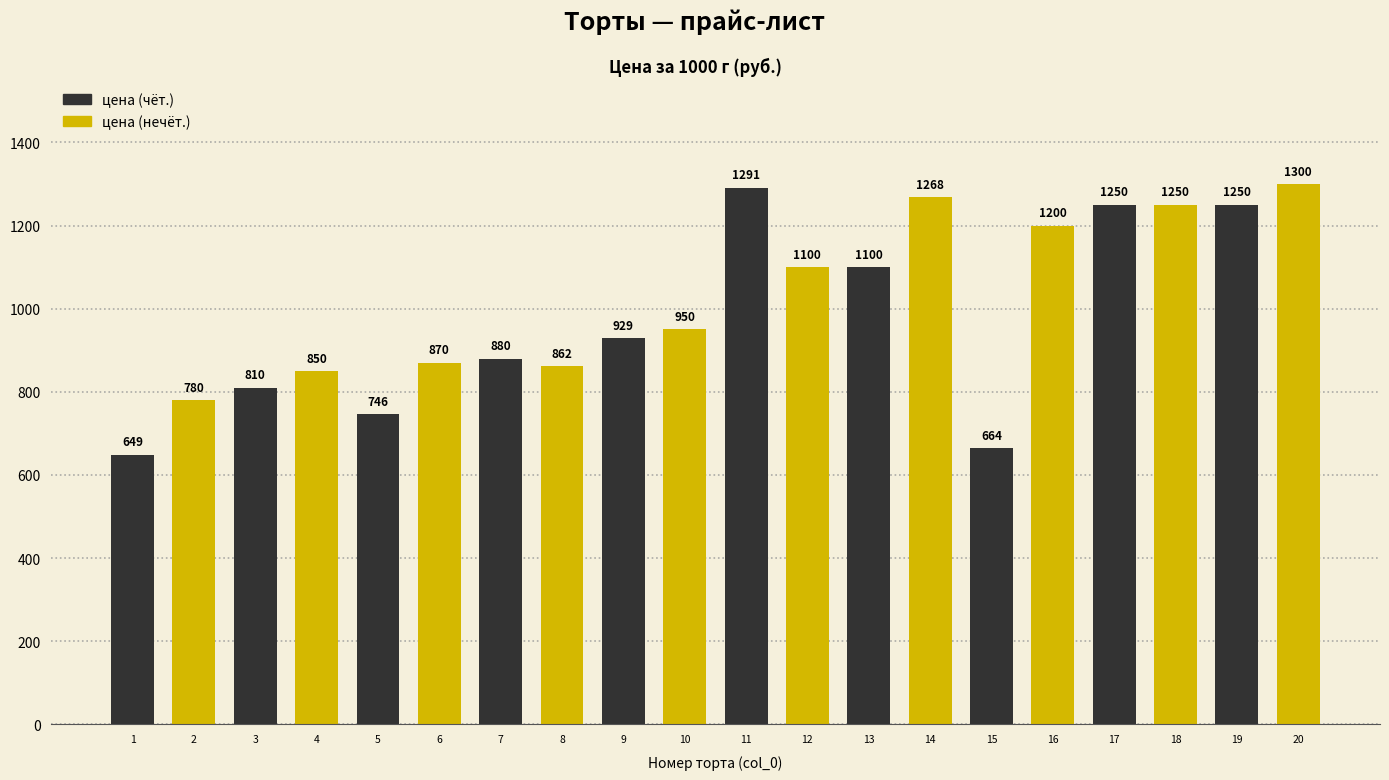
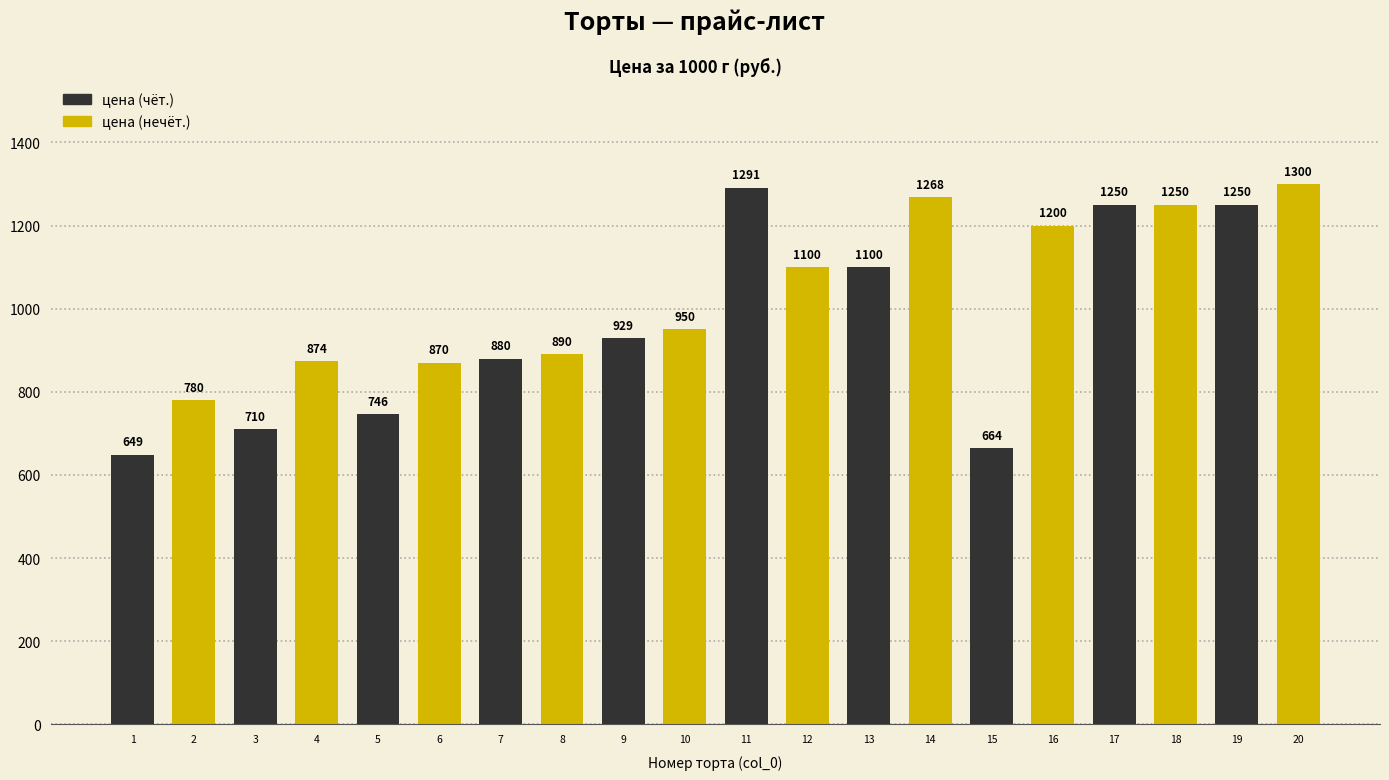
цена (чёт.), 3: 810 -> 710
цена (нечёт.), 4: 850 -> 874
цена (нечёт.), 8: 862 -> 890
